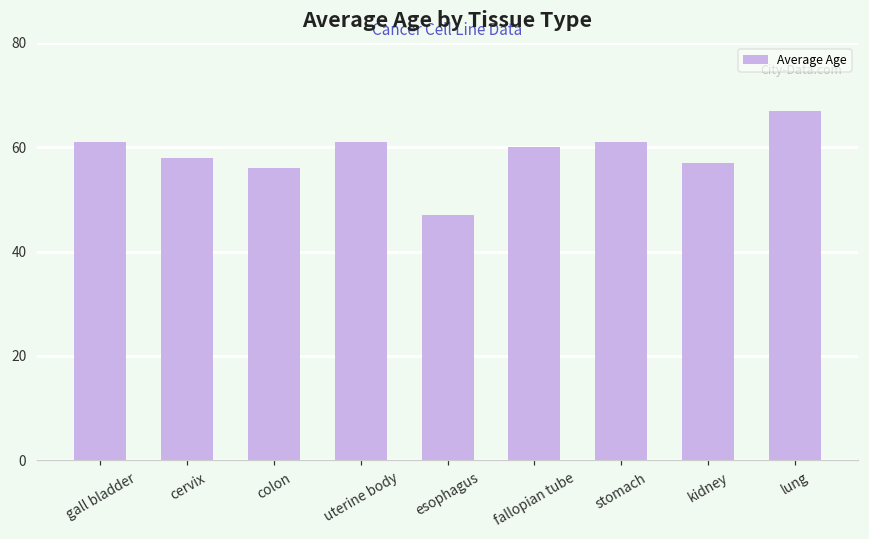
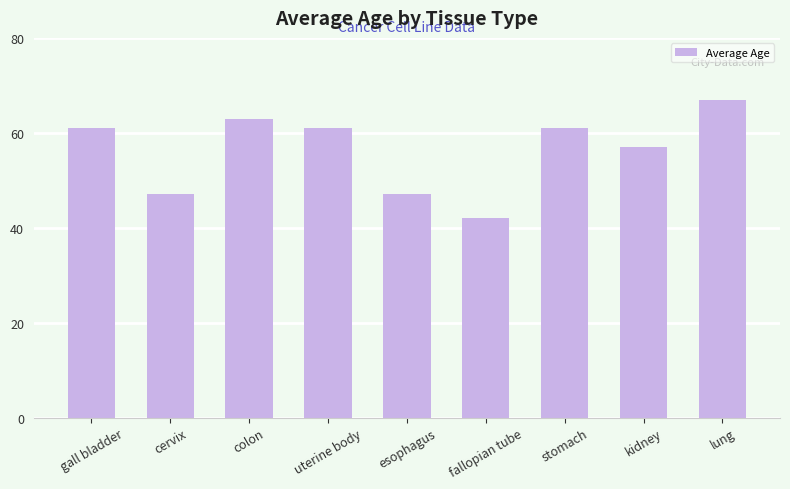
cervix: 58 -> 47
colon: 56 -> 63
fallopian tube: 60 -> 42
